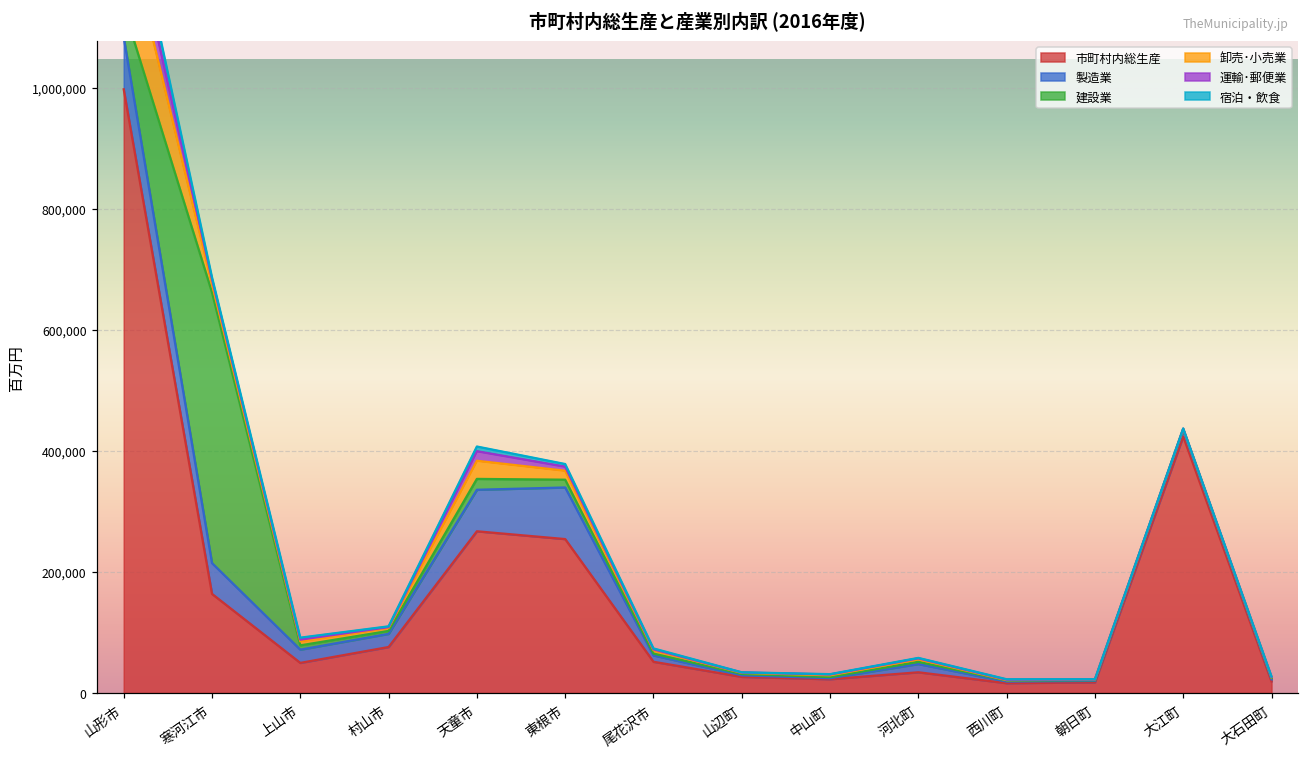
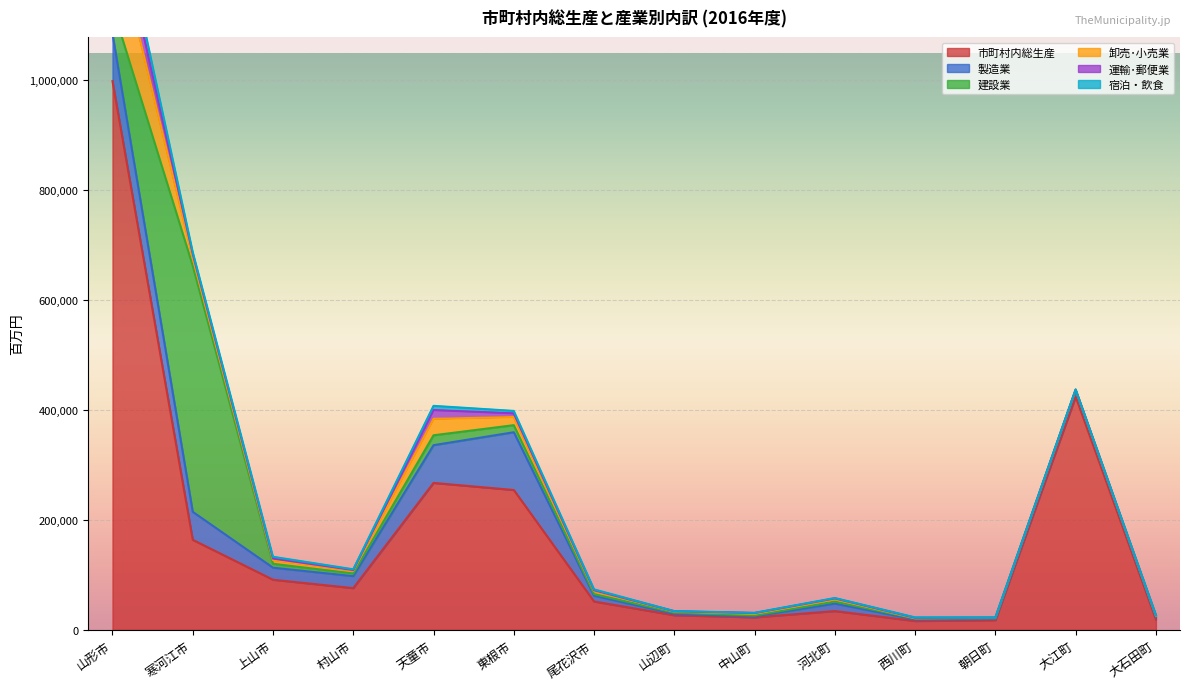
市町村内総生産, 上山市: 50,000 -> 90,000
製造業, 東根市: 90,000 -> 100,000
